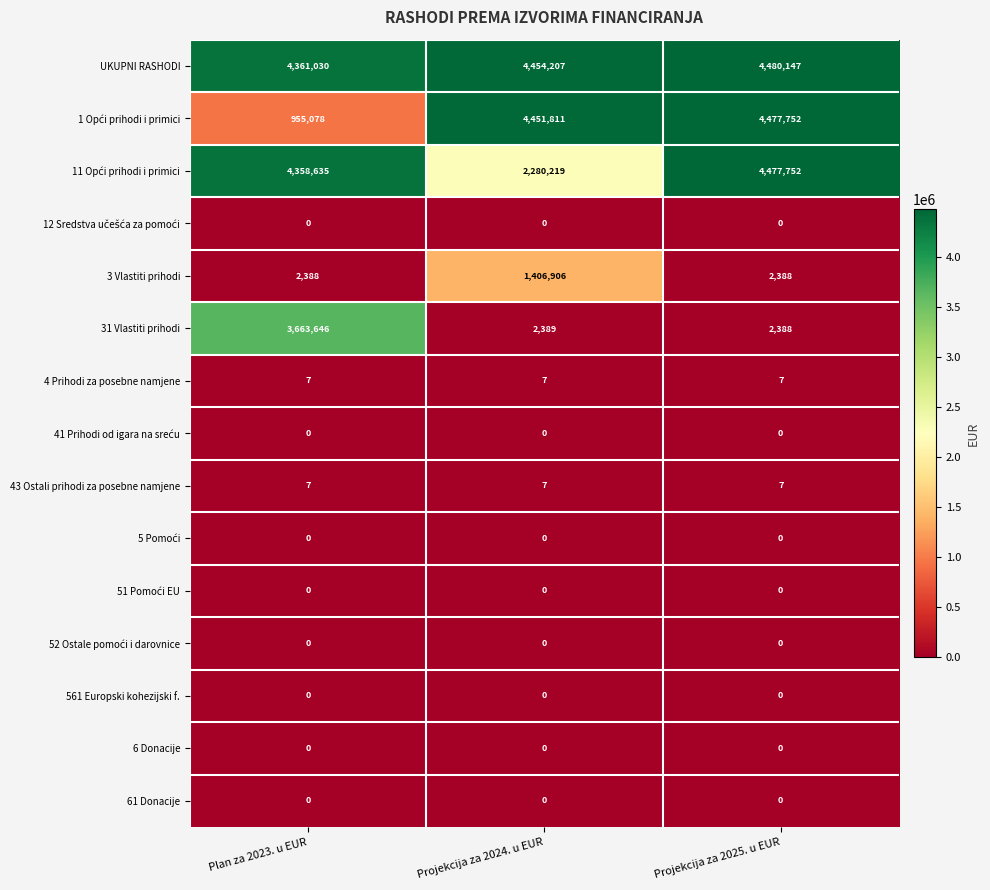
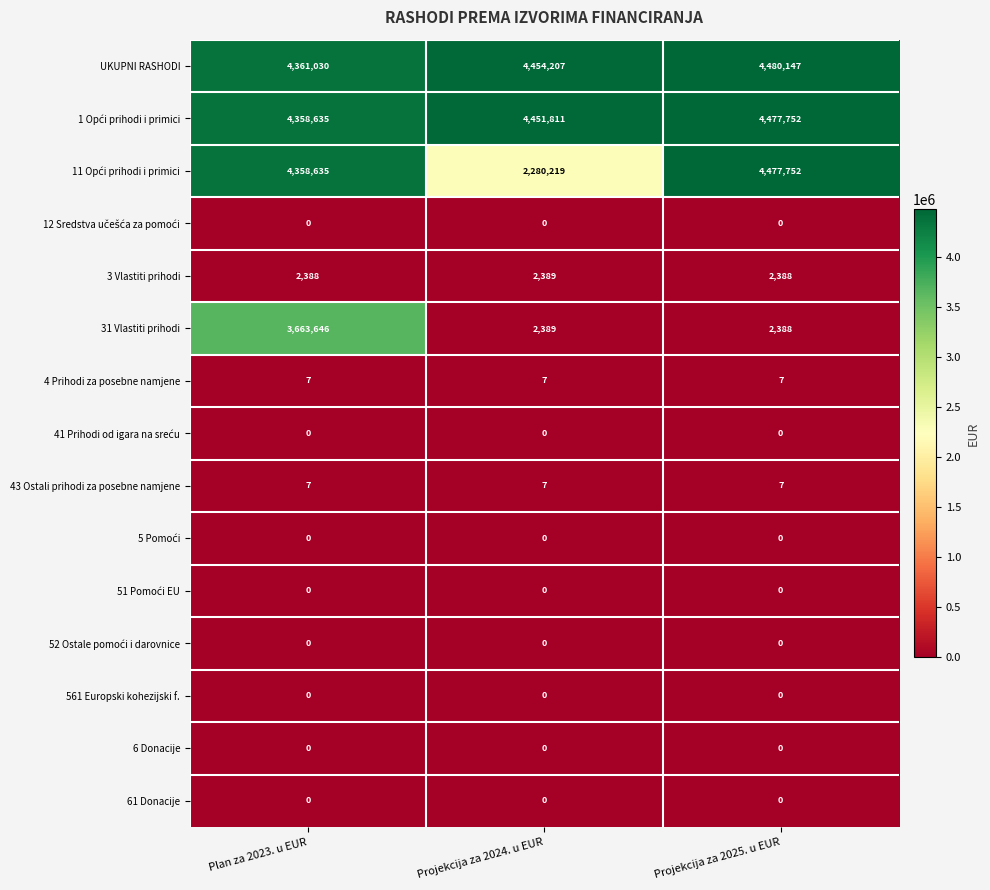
1 Opći prihodi i primici, Plan za 2023. u EUR: 955,078 -> 4,358,635
3 Vlastiti prihodi, Projekcija za 2024. u EUR: 1,406,906 -> 2,389
